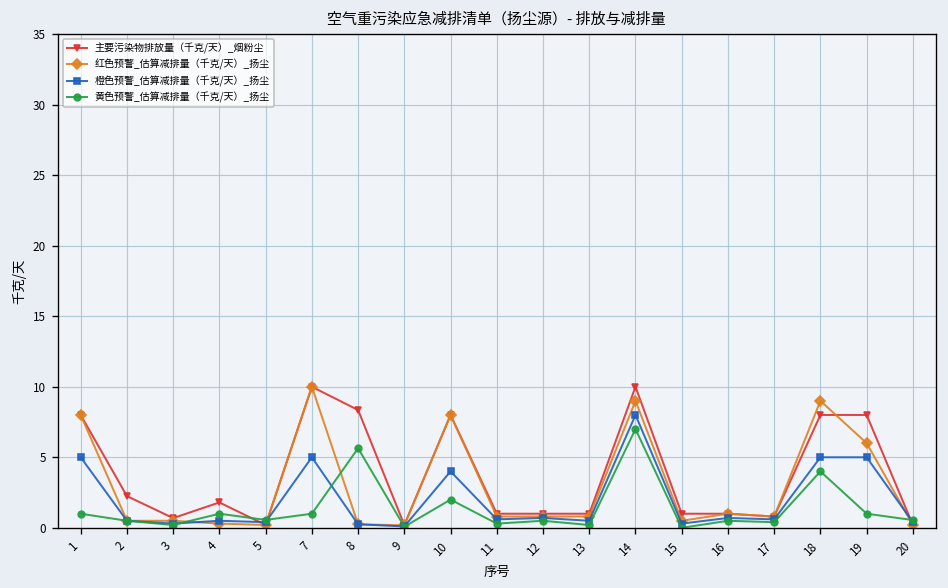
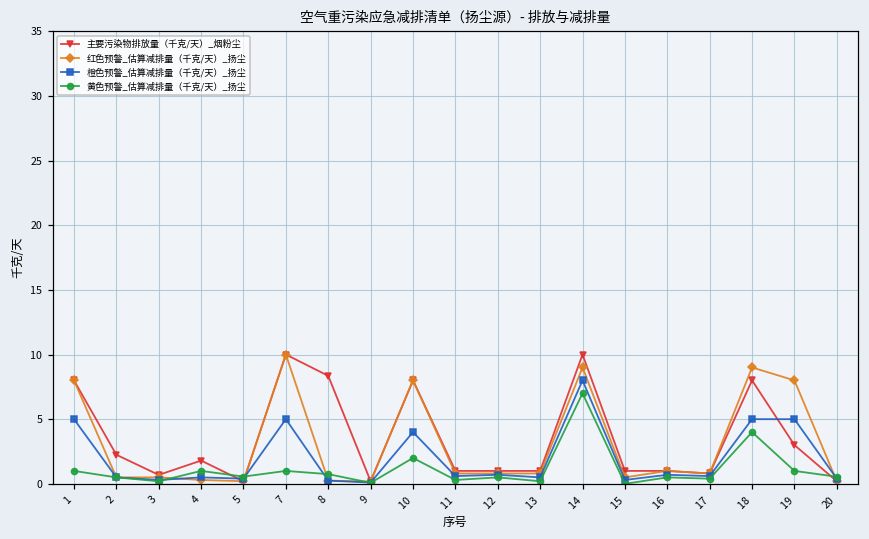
黄色预警_估算减排量（千克/天）_扬尘, 8: 5.6 -> 0.8
主要污染物排放量（千克/天）_烟粉尘, 19: 8 -> 3
红色预警_估算减排量（千克/天）_扬尘, 19: 6 -> 8
